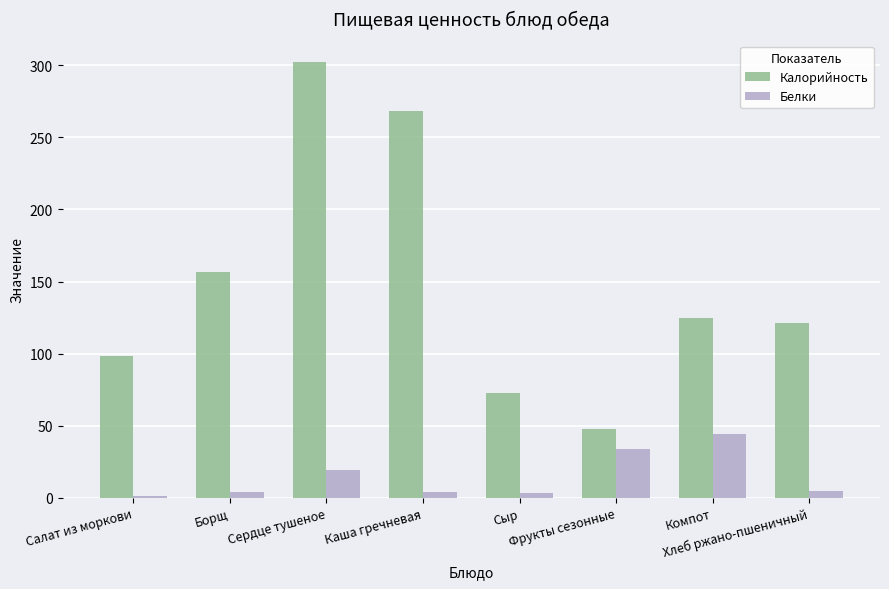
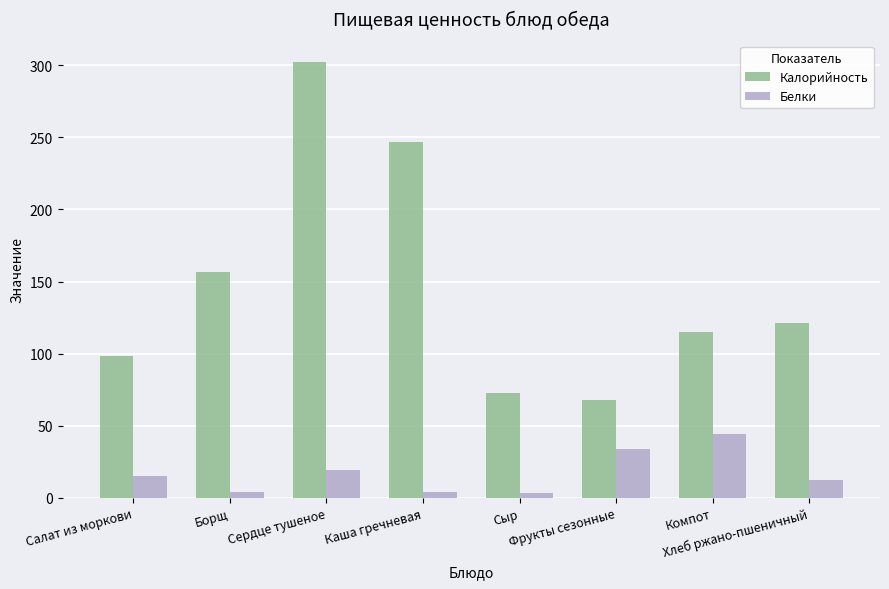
Белки, Салат из моркови: 1 -> 15
Калорийность, Каша гречневая: 268 -> 247
Калорийность, Фрукты сезонные: 48 -> 68
Калорийность, Компот: 125 -> 115
Белки, Хлеб ржано-пшеничный: 5 -> 13
